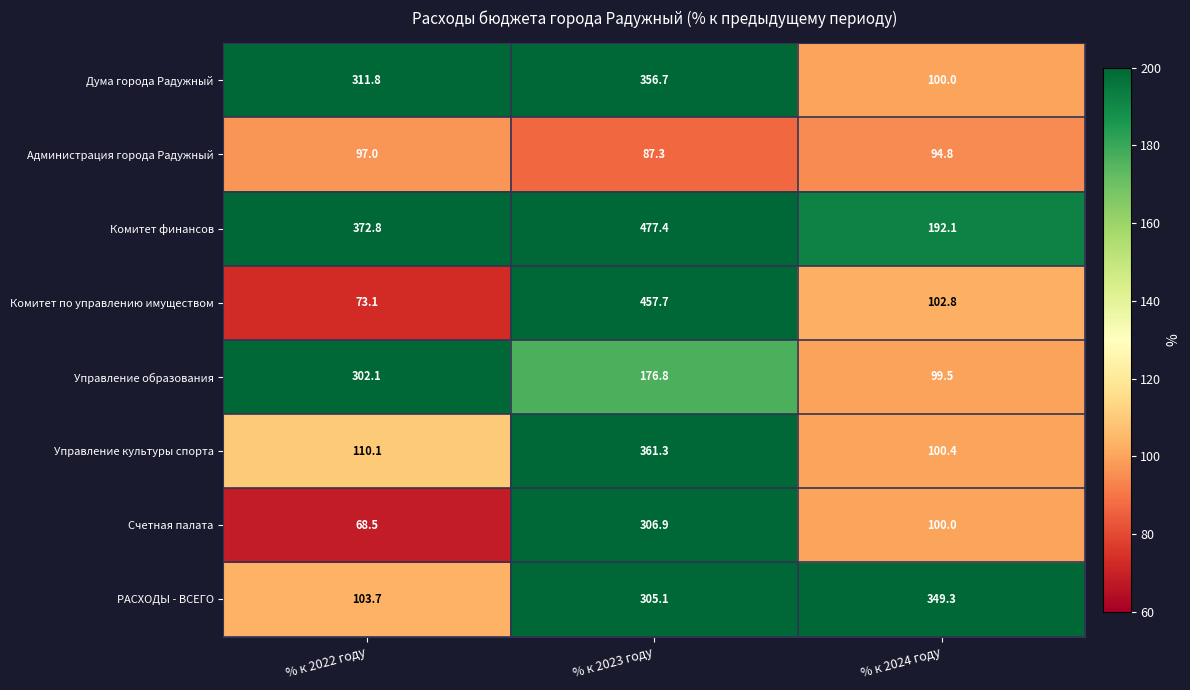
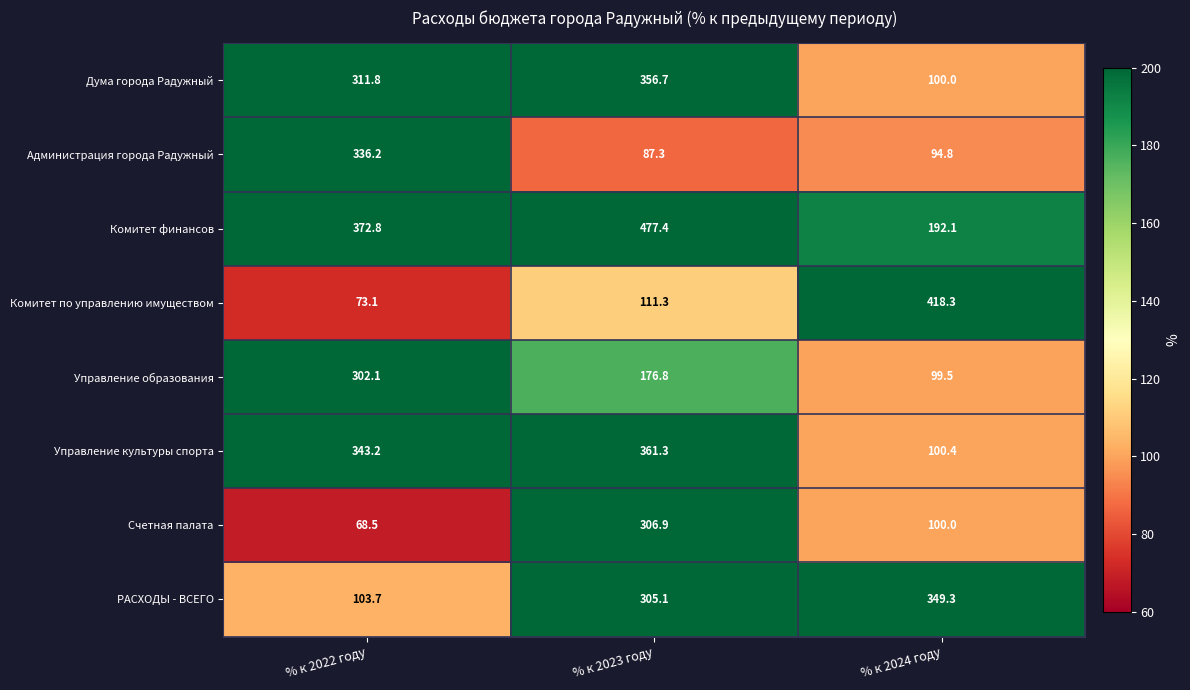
Администрация города Радужный, % к 2022 году: 97.0 -> 336.2
Комитет по управлению имуществом, % к 2023 году: 457.7 -> 111.3
Комитет по управлению имуществом, % к 2024 году: 102.8 -> 418.3
Управление культуры спорта, % к 2022 году: 110.1 -> 343.2
